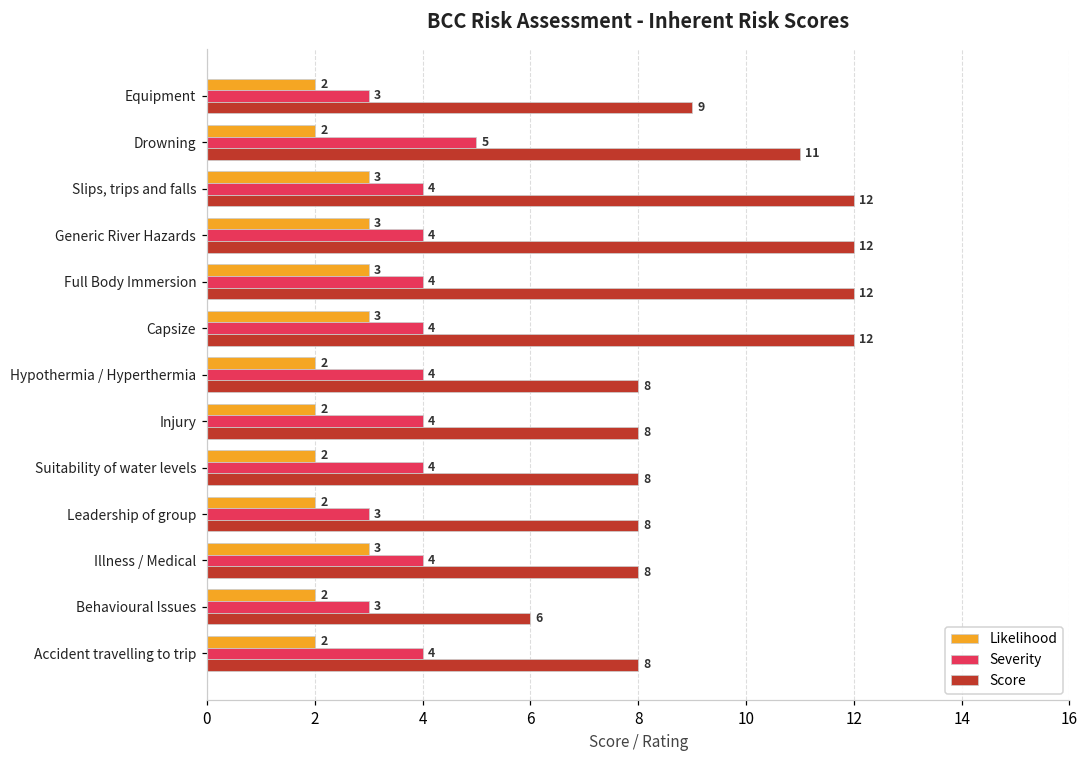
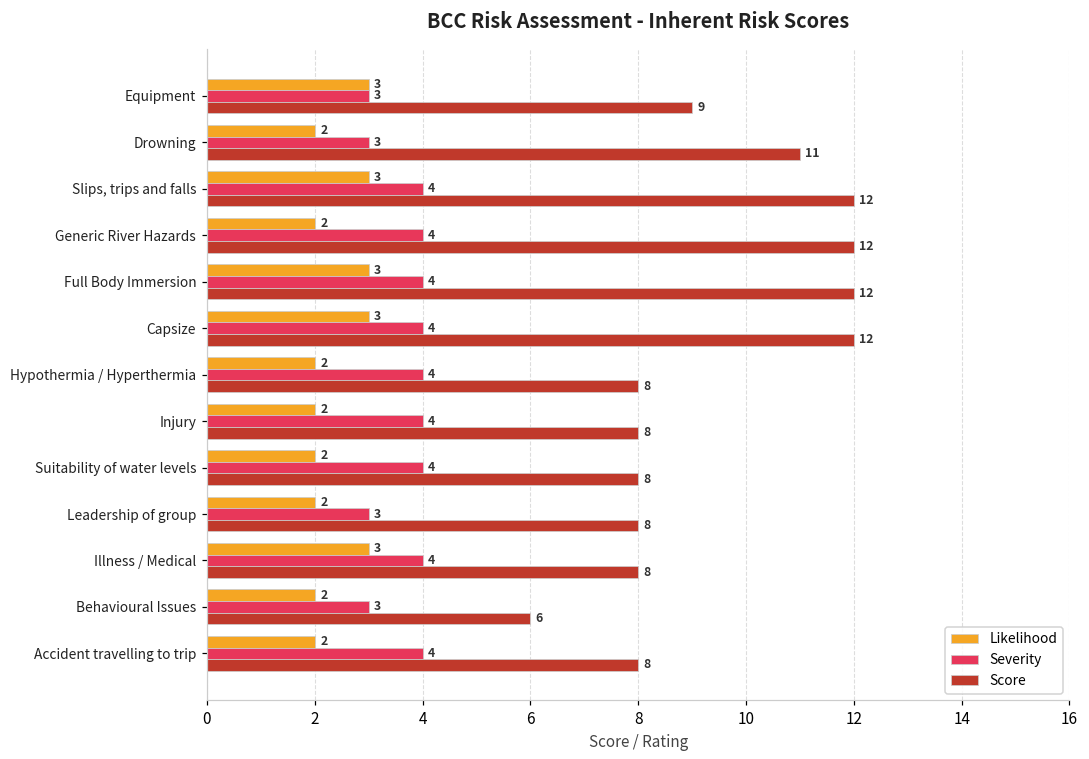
Likelihood, Equipment: 2 -> 3
Severity, Drowning: 5 -> 3
Likelihood, Generic River Hazards: 3 -> 2
